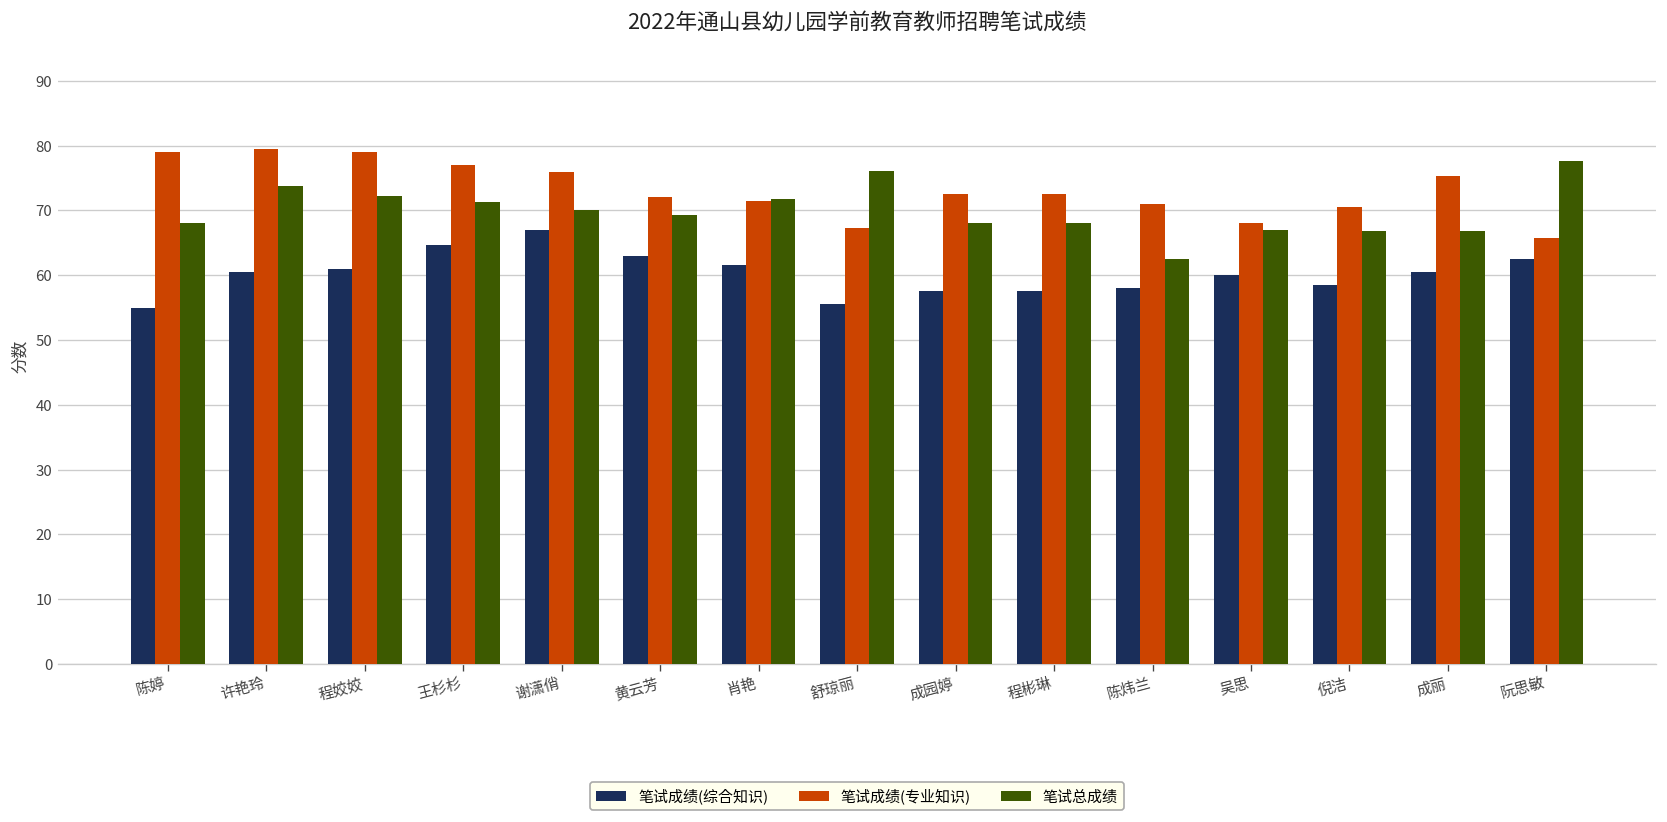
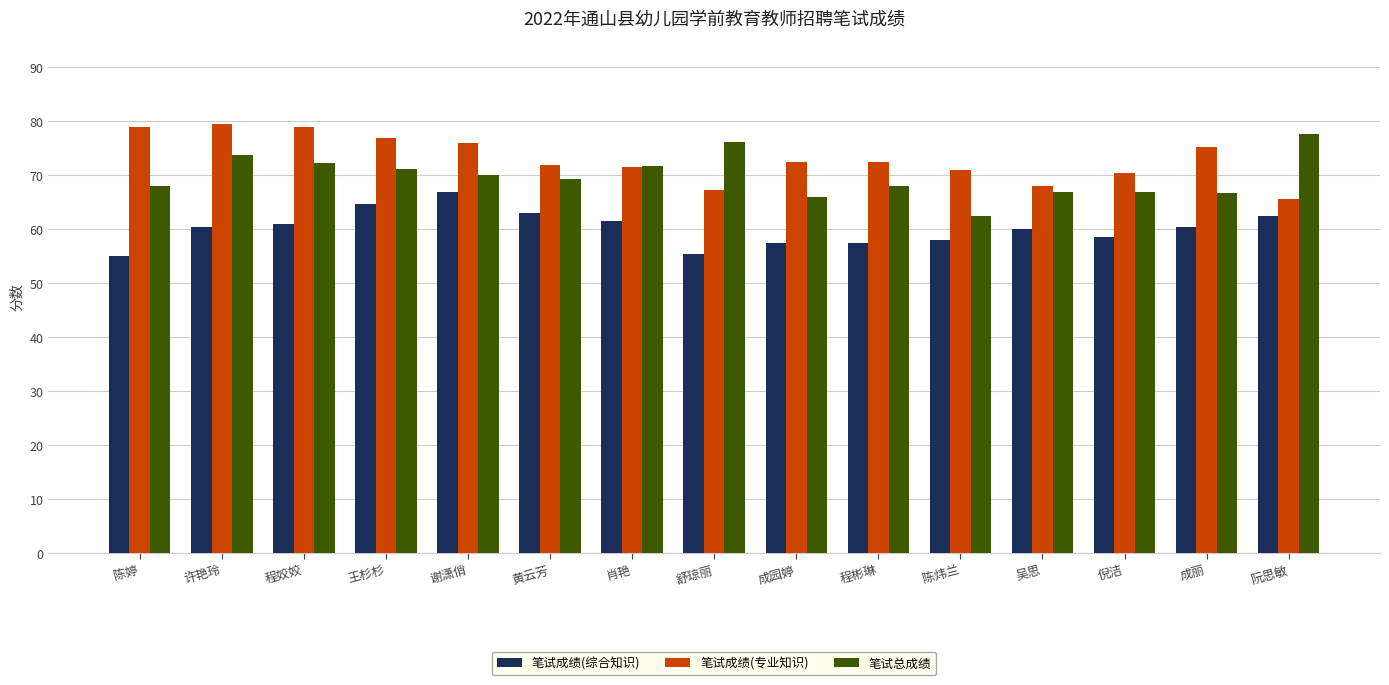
笔试总成绩, 成园婷: 68 -> 66
